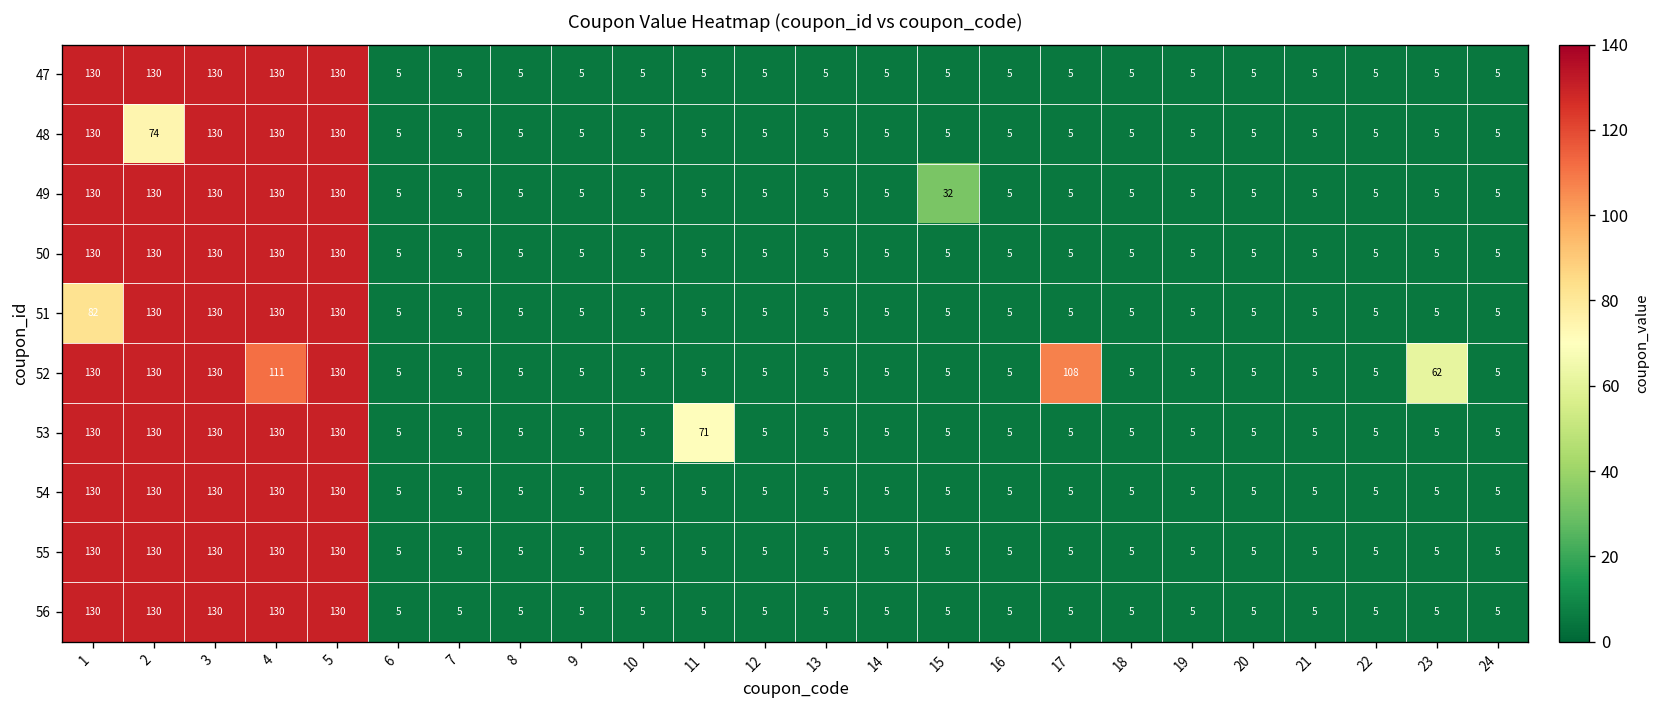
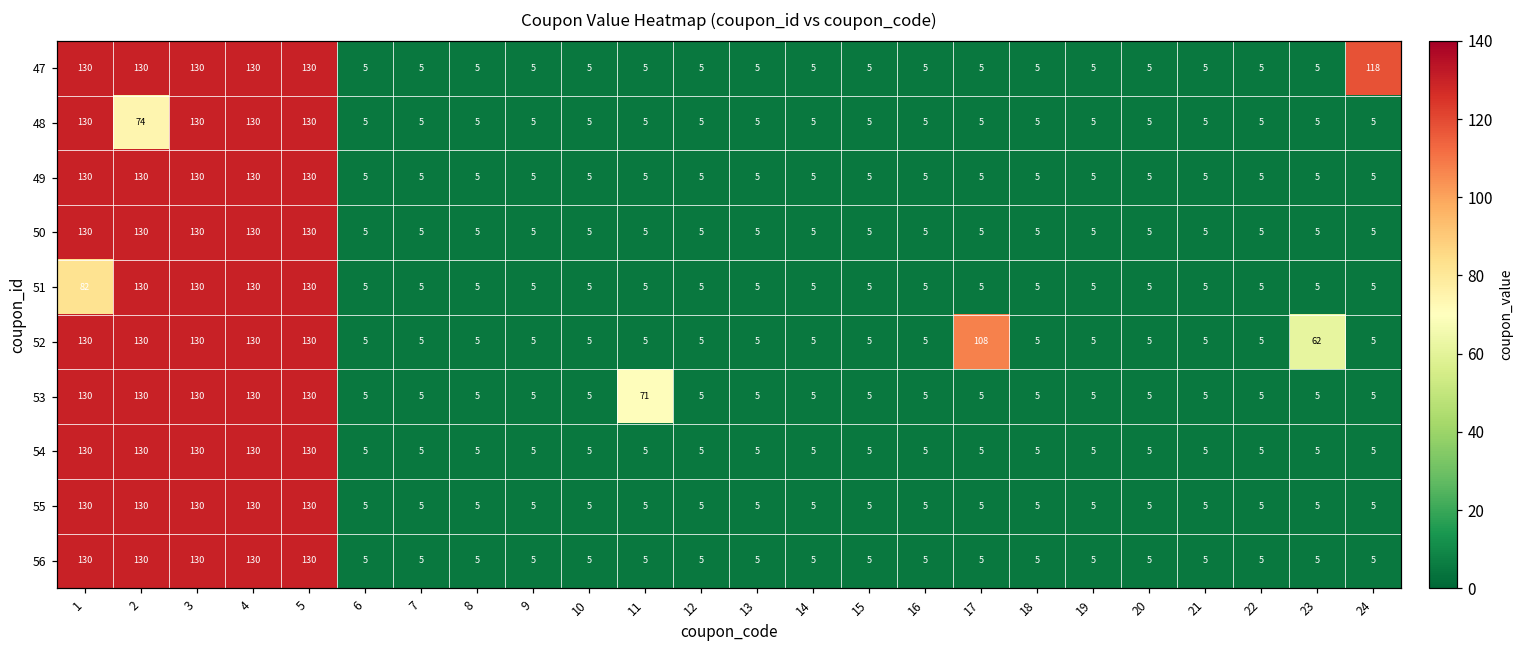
47, 24: 5 -> 118
49, 15: 32 -> 5
52, 4: 111 -> 130
